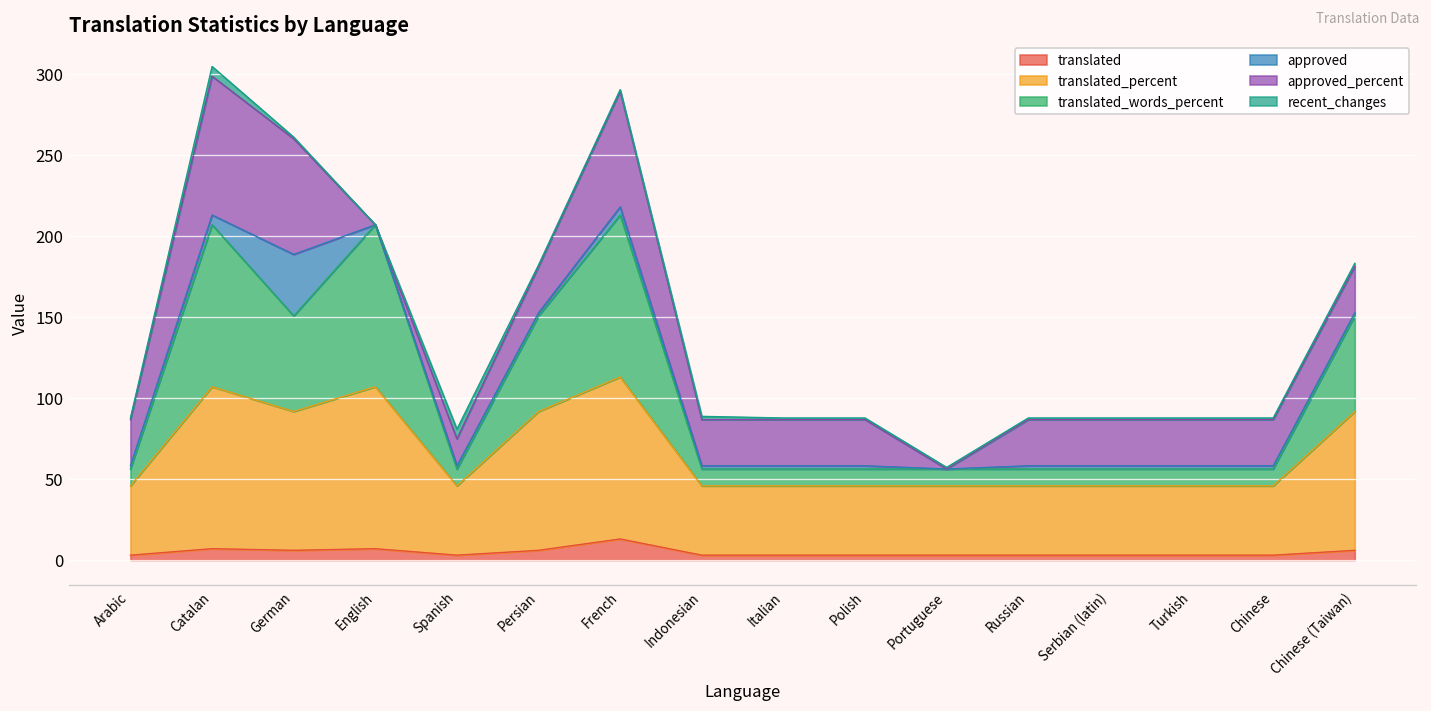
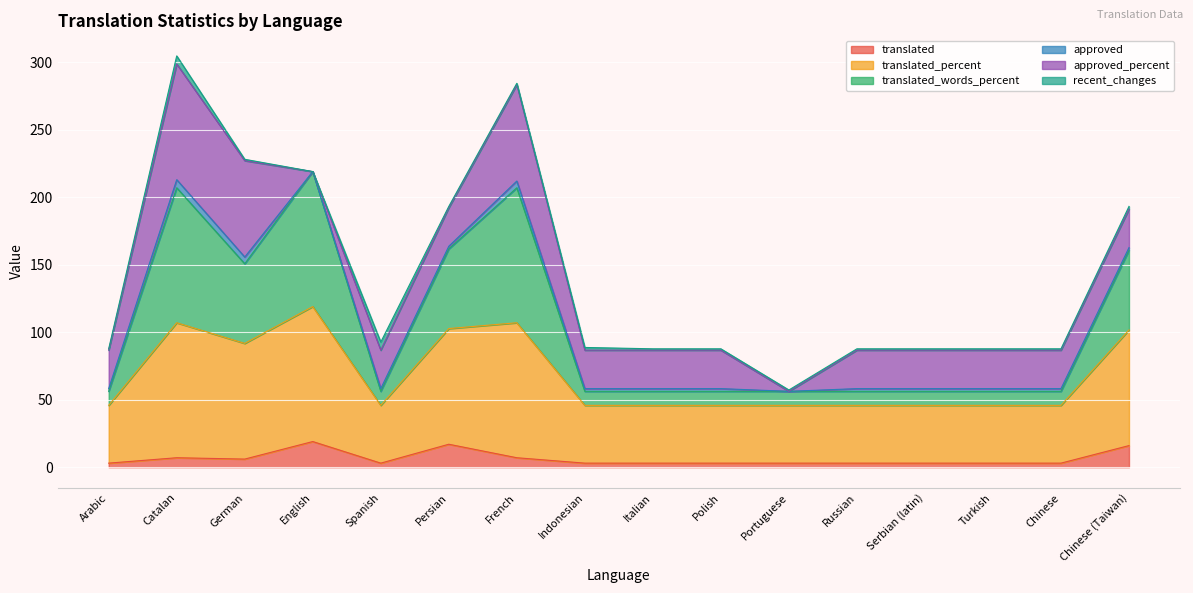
approved, German: 38 -> 5
translated, English: 7 -> 19
approved_percent, Spanish: 17 -> 28
translated, Persian: 6 -> 17
translated, French: 13 -> 7
translated, Chinese (Taiwan): 6 -> 16
